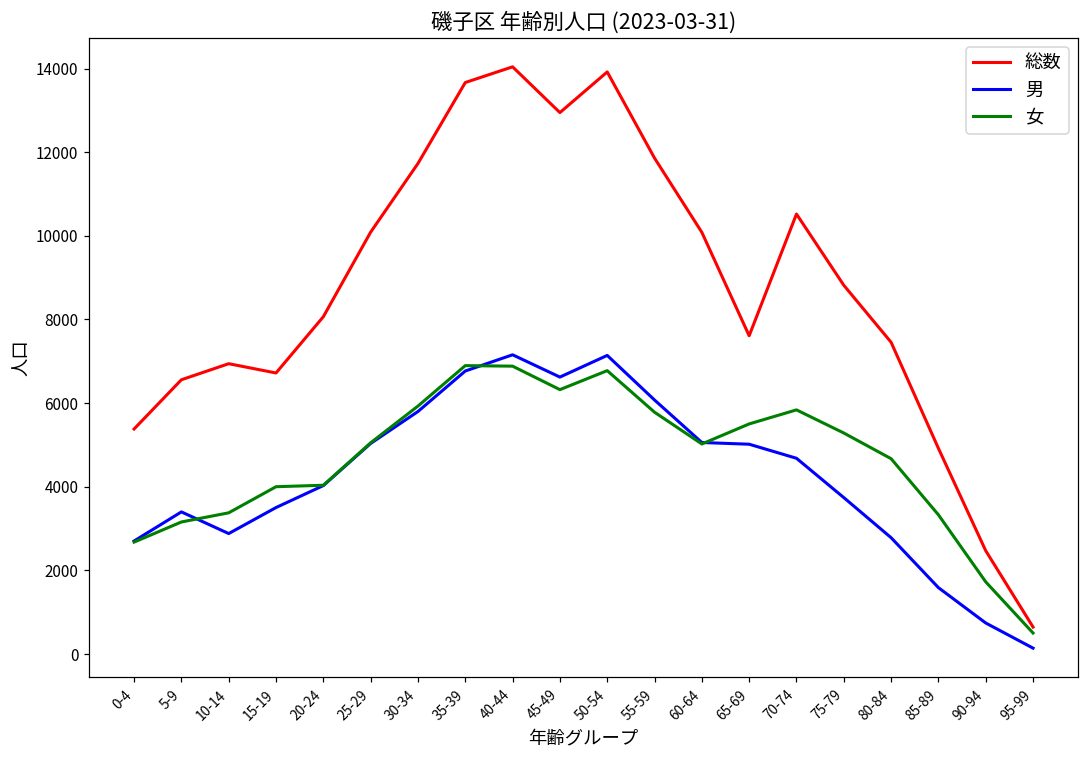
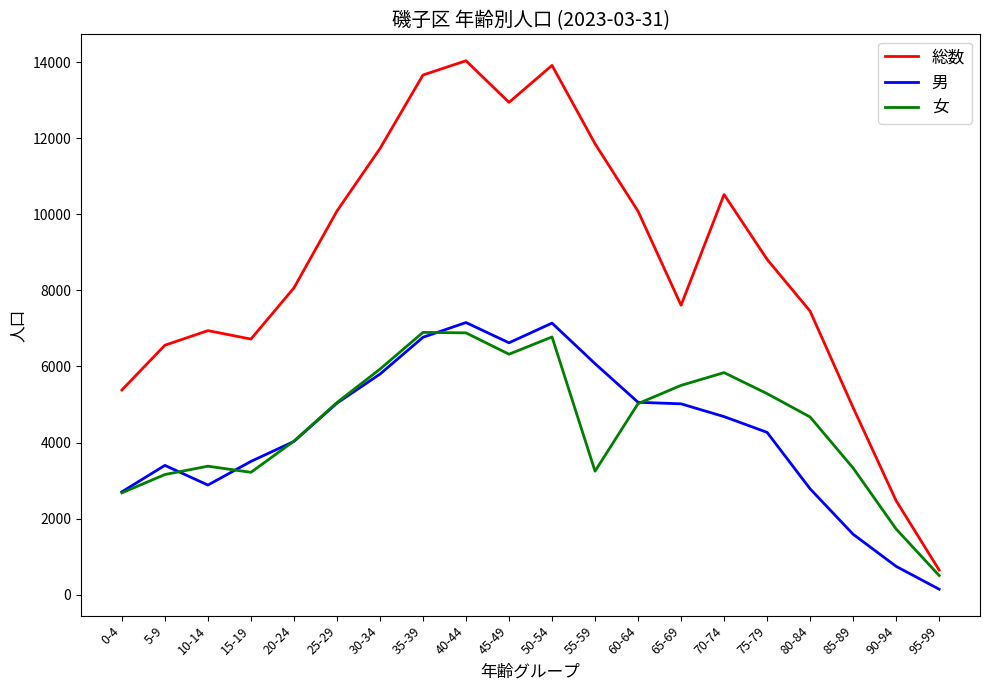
女, 15-19: 4000 -> 3200
女, 55-59: 5800 -> 3200
男, 75-79: 3700 -> 4300
